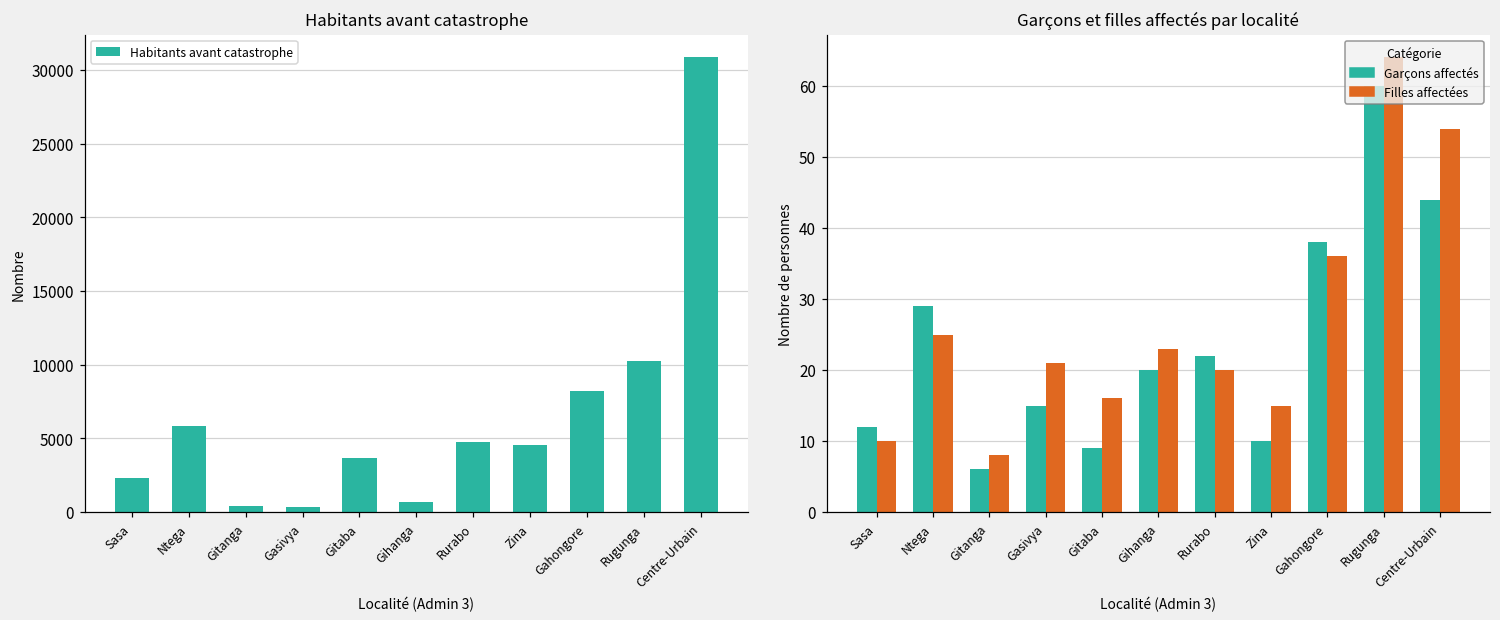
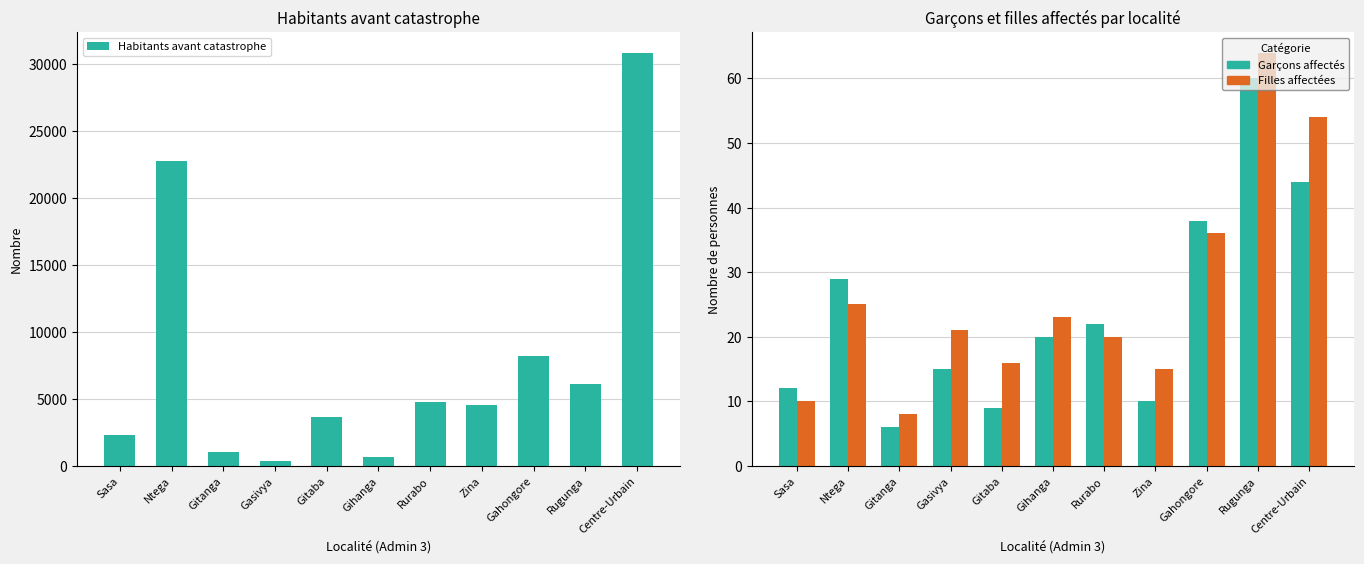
Habitants avant catastrophe, Ntega: 5800 -> 22800
Habitants avant catastrophe, Gitanga: 400 -> 1000
Habitants avant catastrophe, Rugunga: 10200 -> 6100
